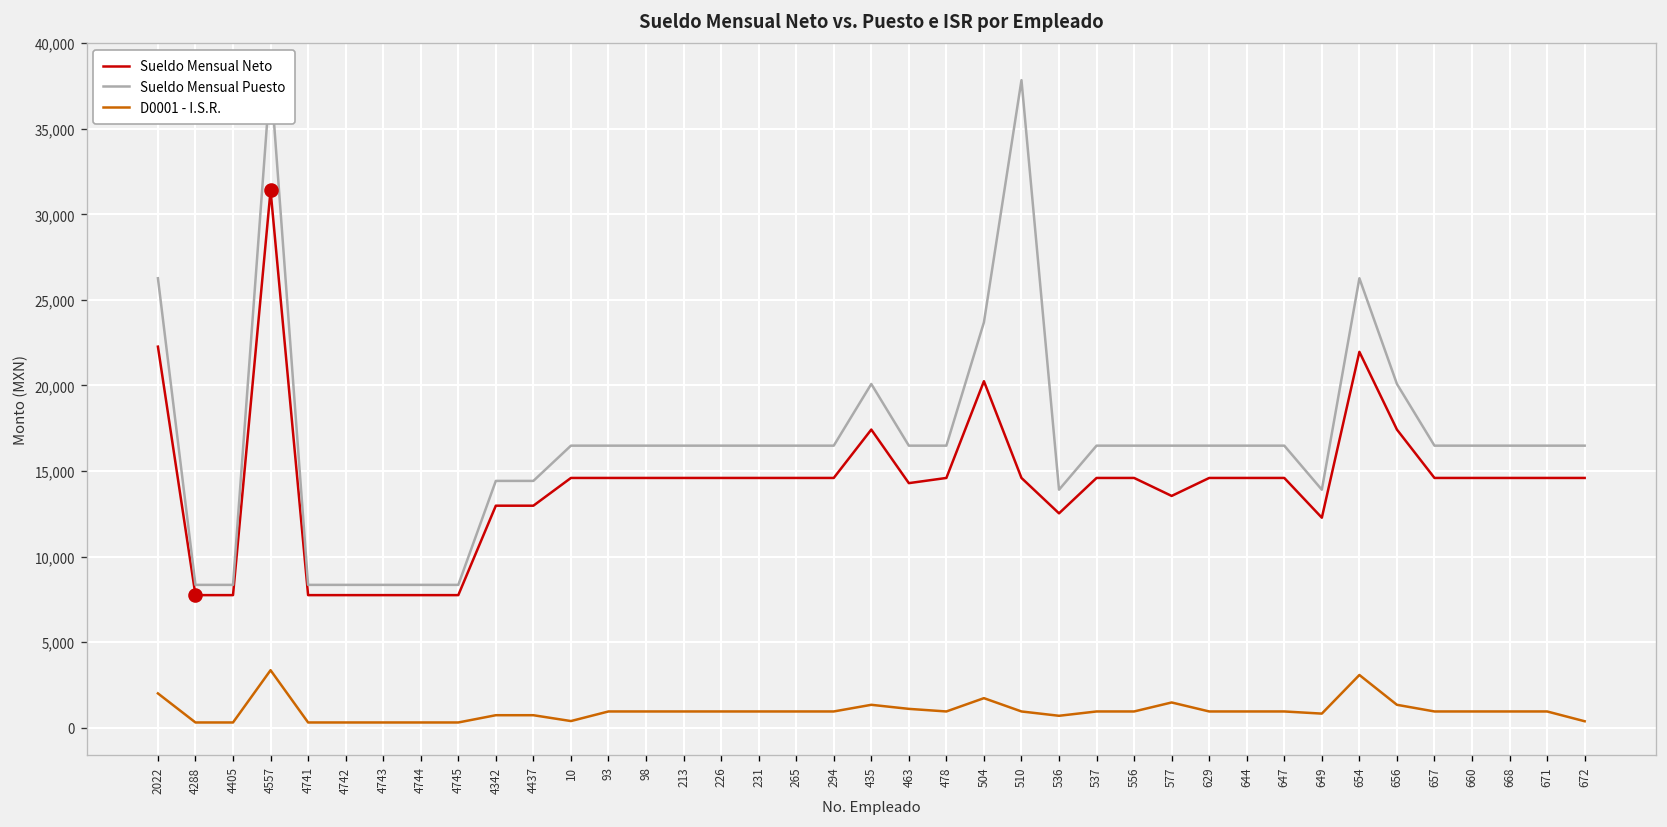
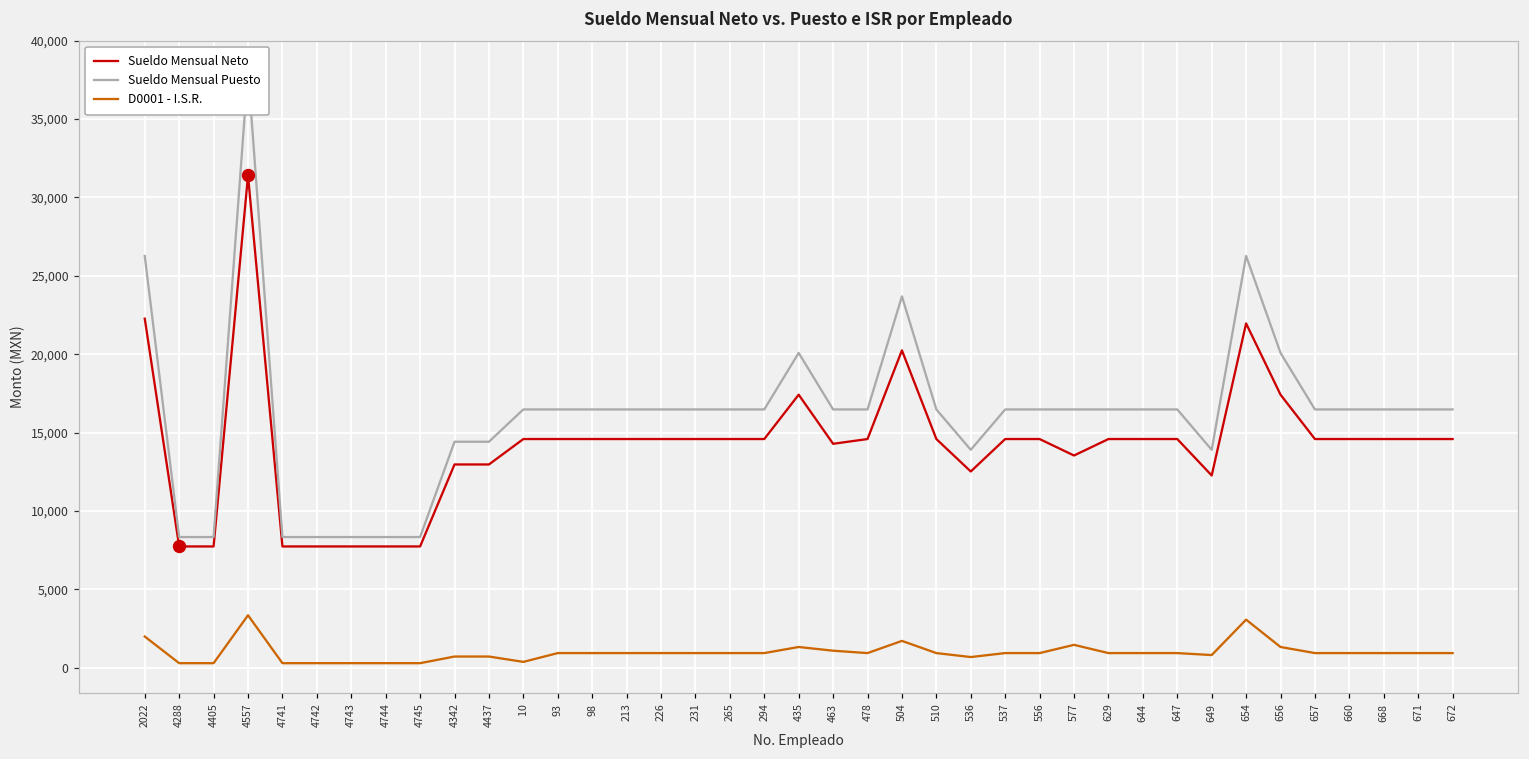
Sueldo Mensual Puesto, 510: 37,800 -> 16,500
D0001 - I.S.R., 672: 400 -> 900
